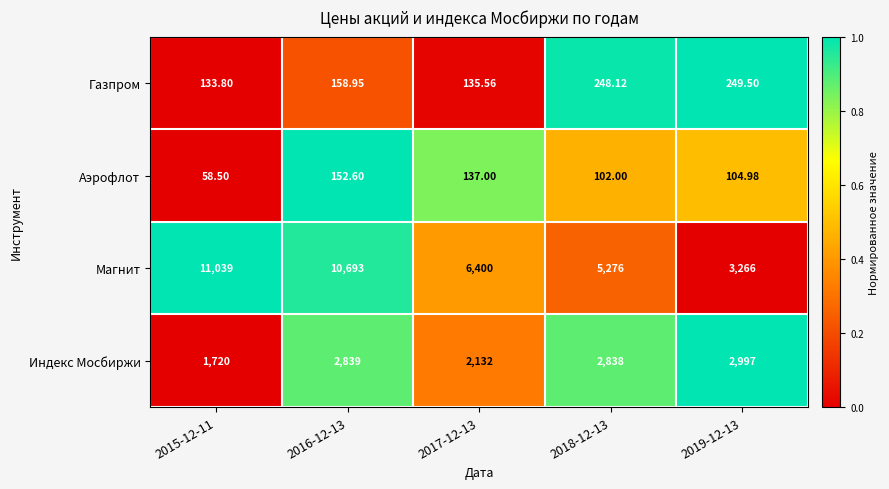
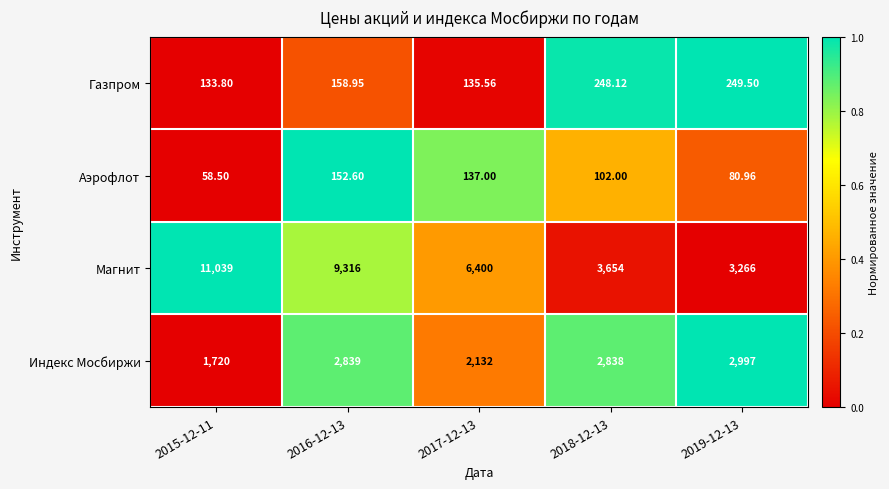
Аэрофлот, 2019-12-13: 104.98 -> 80.96
Магнит, 2016-12-13: 10,693 -> 9,316
Магнит, 2018-12-13: 5,276 -> 3,654
